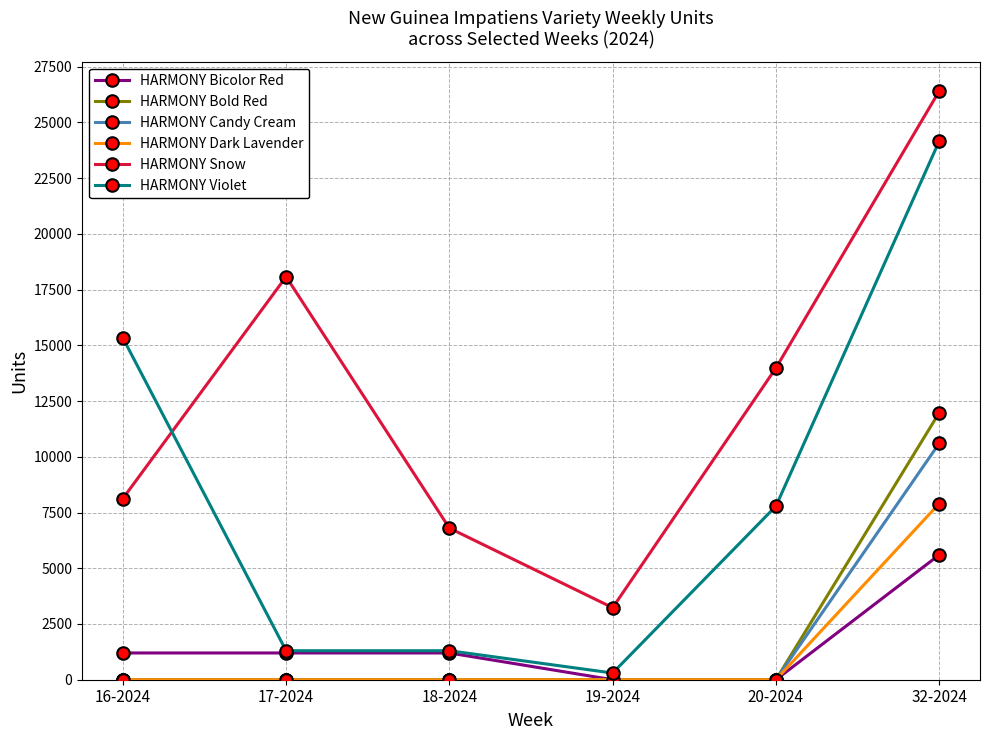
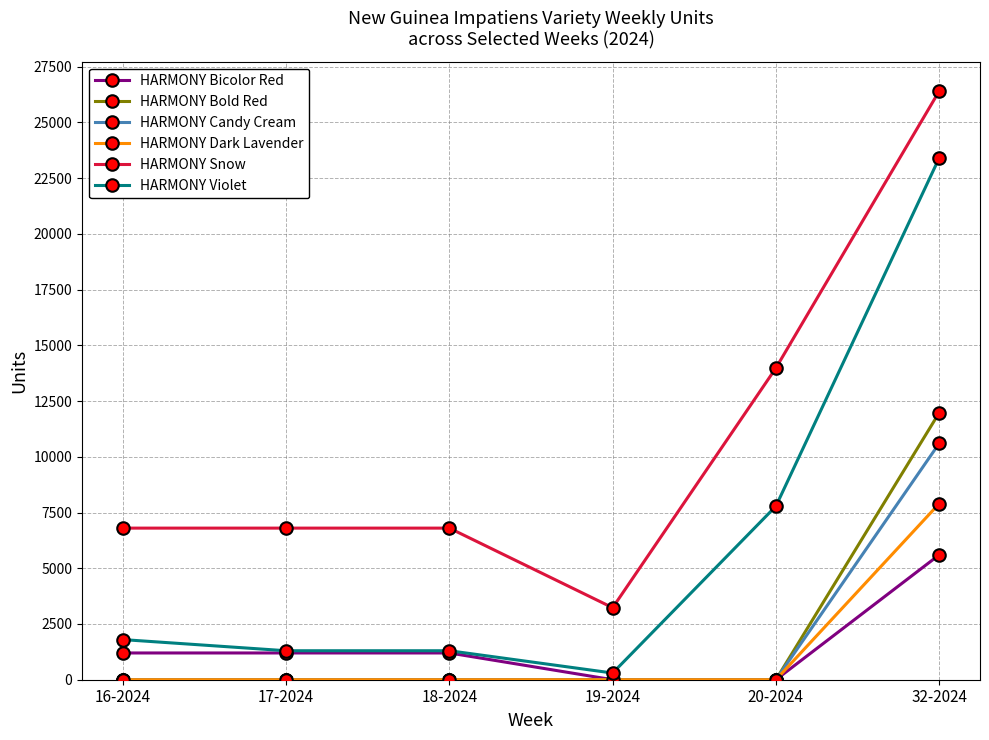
HARMONY Snow, 16-2024: 8100 -> 6800
HARMONY Violet, 16-2024: 15300 -> 1800
HARMONY Snow, 17-2024: 18100 -> 6800
HARMONY Violet, 32-2024: 24200 -> 23400
